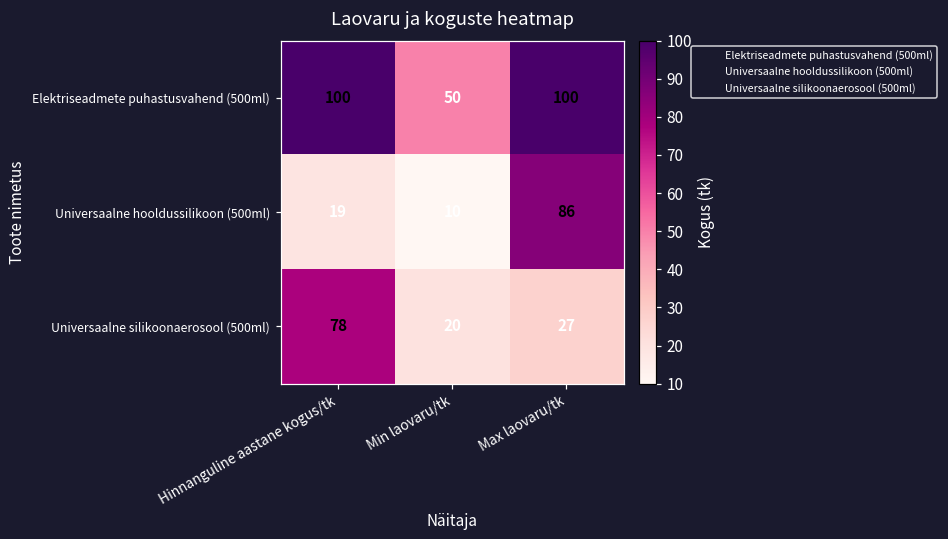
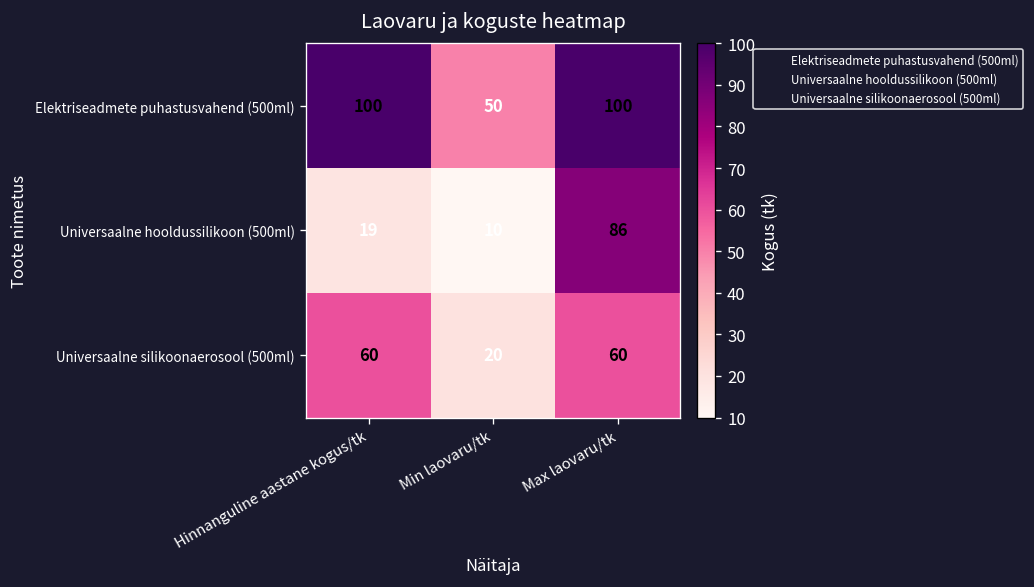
Universaalne silikoonaerosool (500ml), Hinnanguline aastane kogus/tk: 78 -> 60
Universaalne silikoonaerosool (500ml), Max laovaru/tk: 27 -> 60
